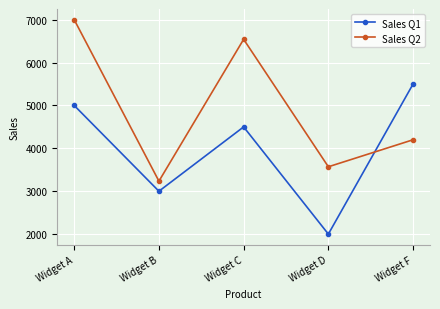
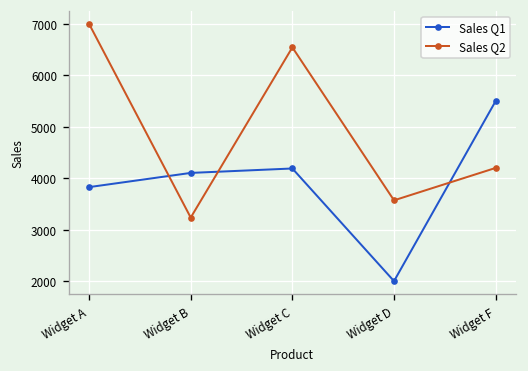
Sales Q1, Widget A: 5000 -> 3800
Sales Q1, Widget B: 3000 -> 4100
Sales Q1, Widget C: 4500 -> 4200
